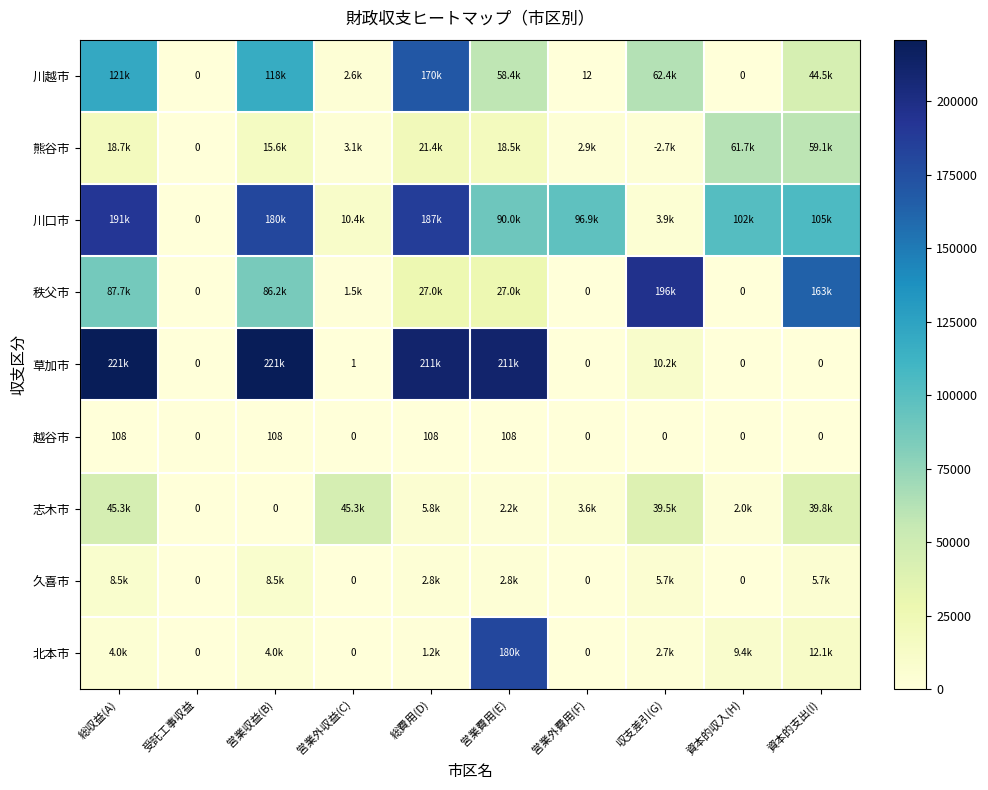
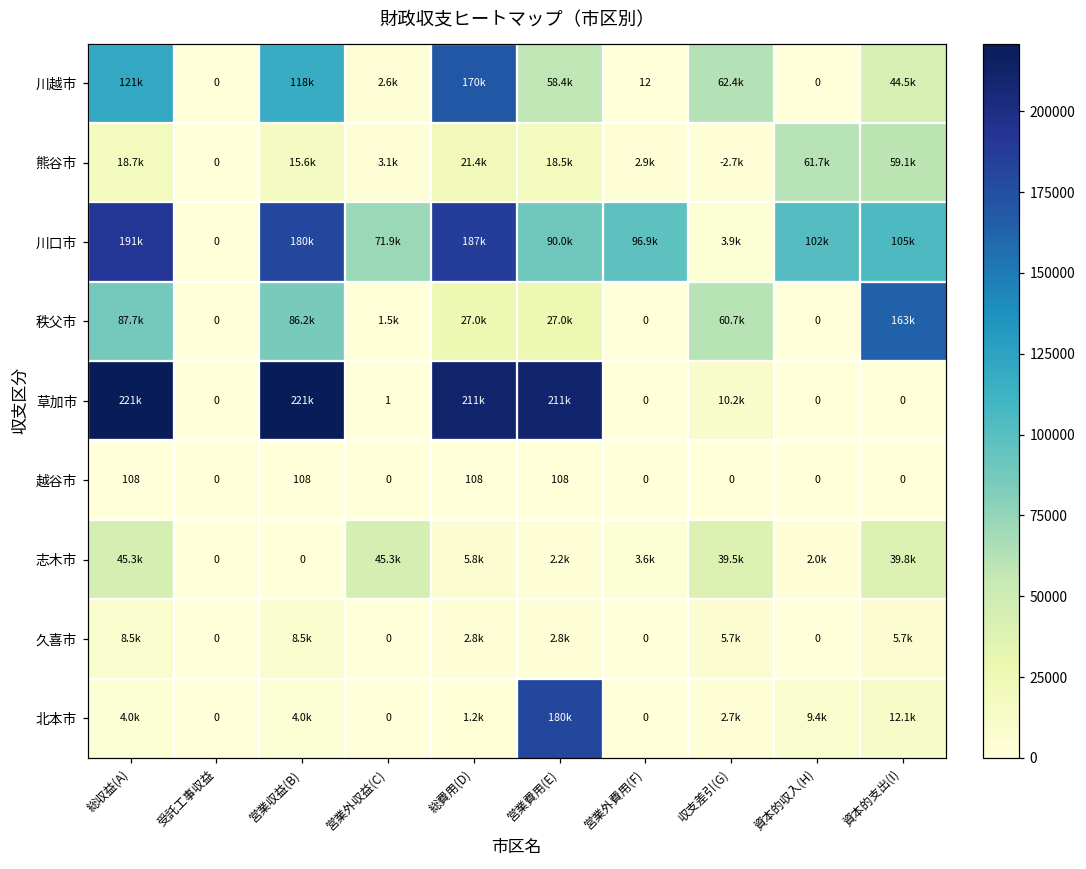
川口市, 営業外収益(C): 10.4k -> 71.9k
秩父市, 収支差引(G): 196k -> 60.7k
